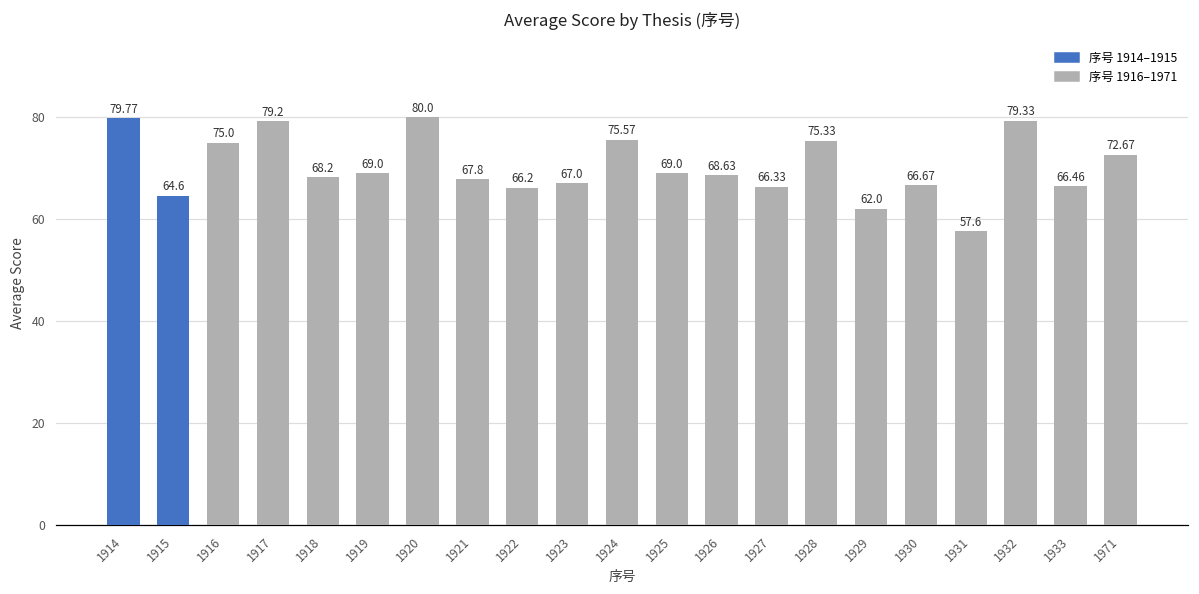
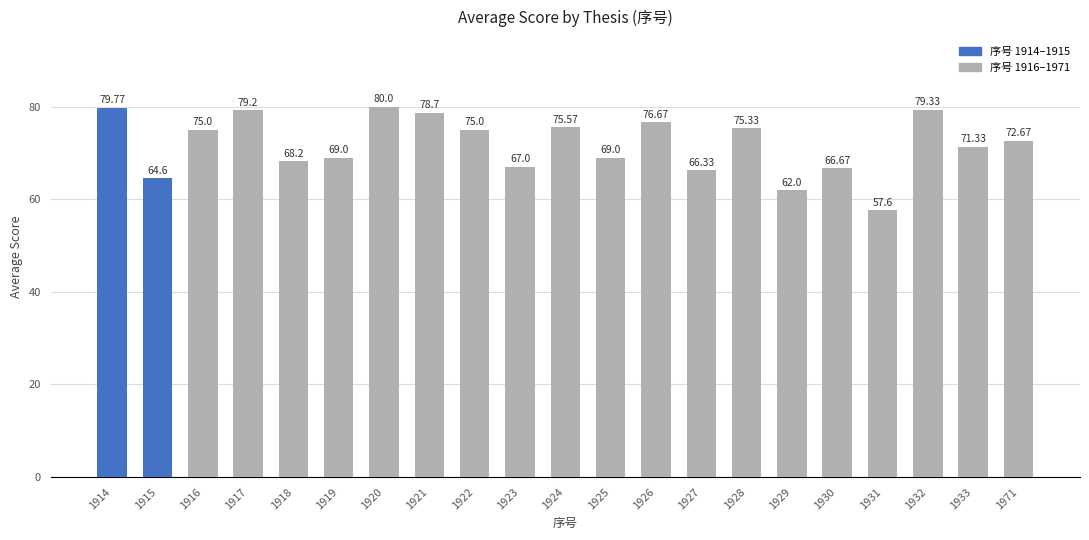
1921: 67.8 -> 78.7
1922: 66.2 -> 75.0
1926: 68.63 -> 76.67
1933: 66.46 -> 71.33
